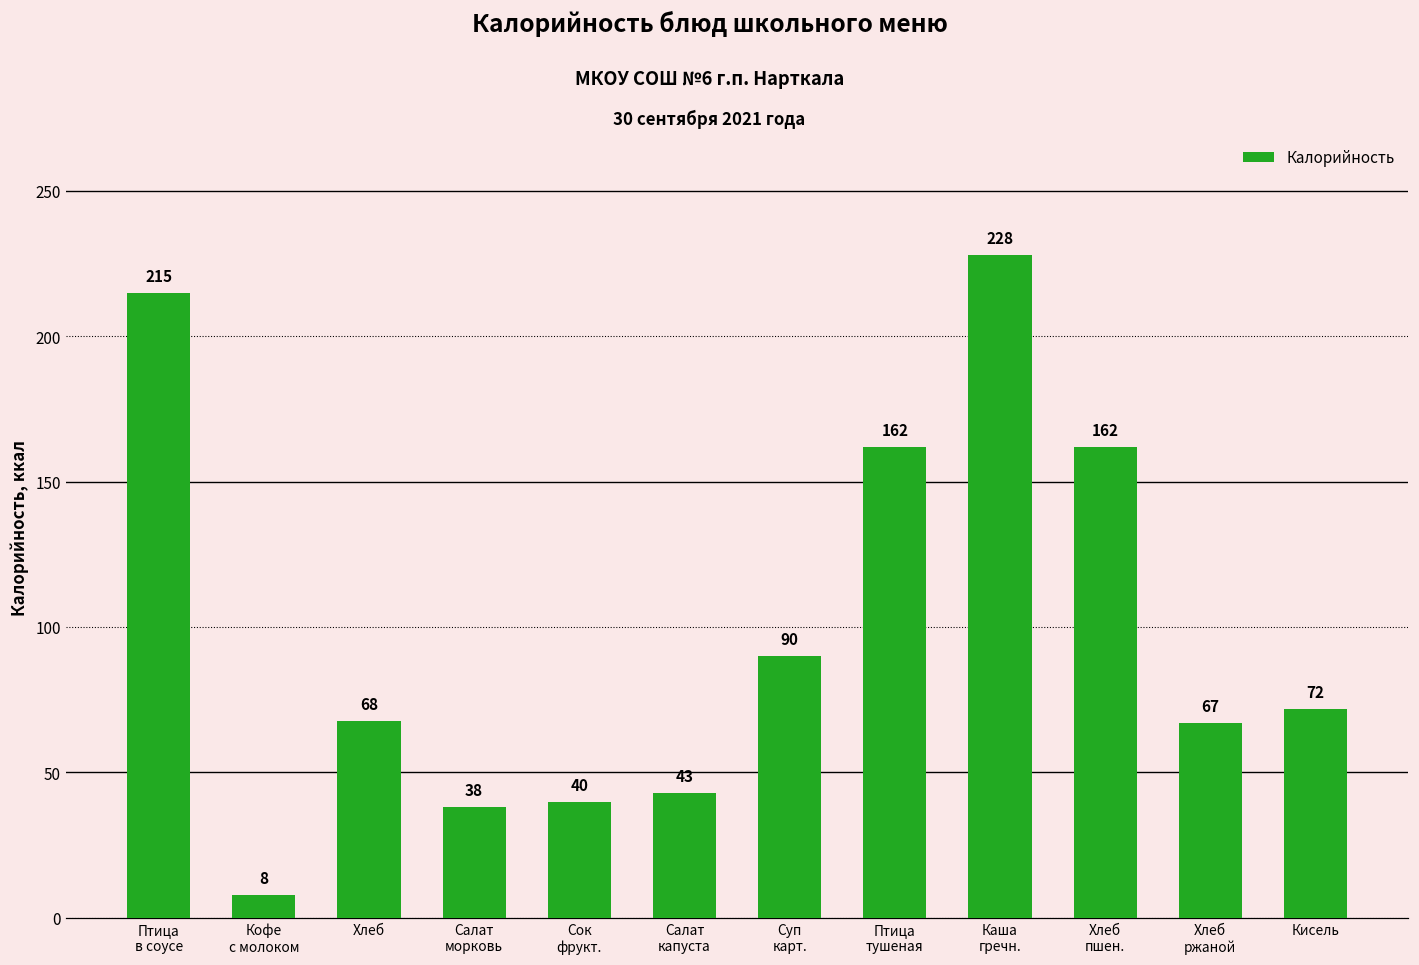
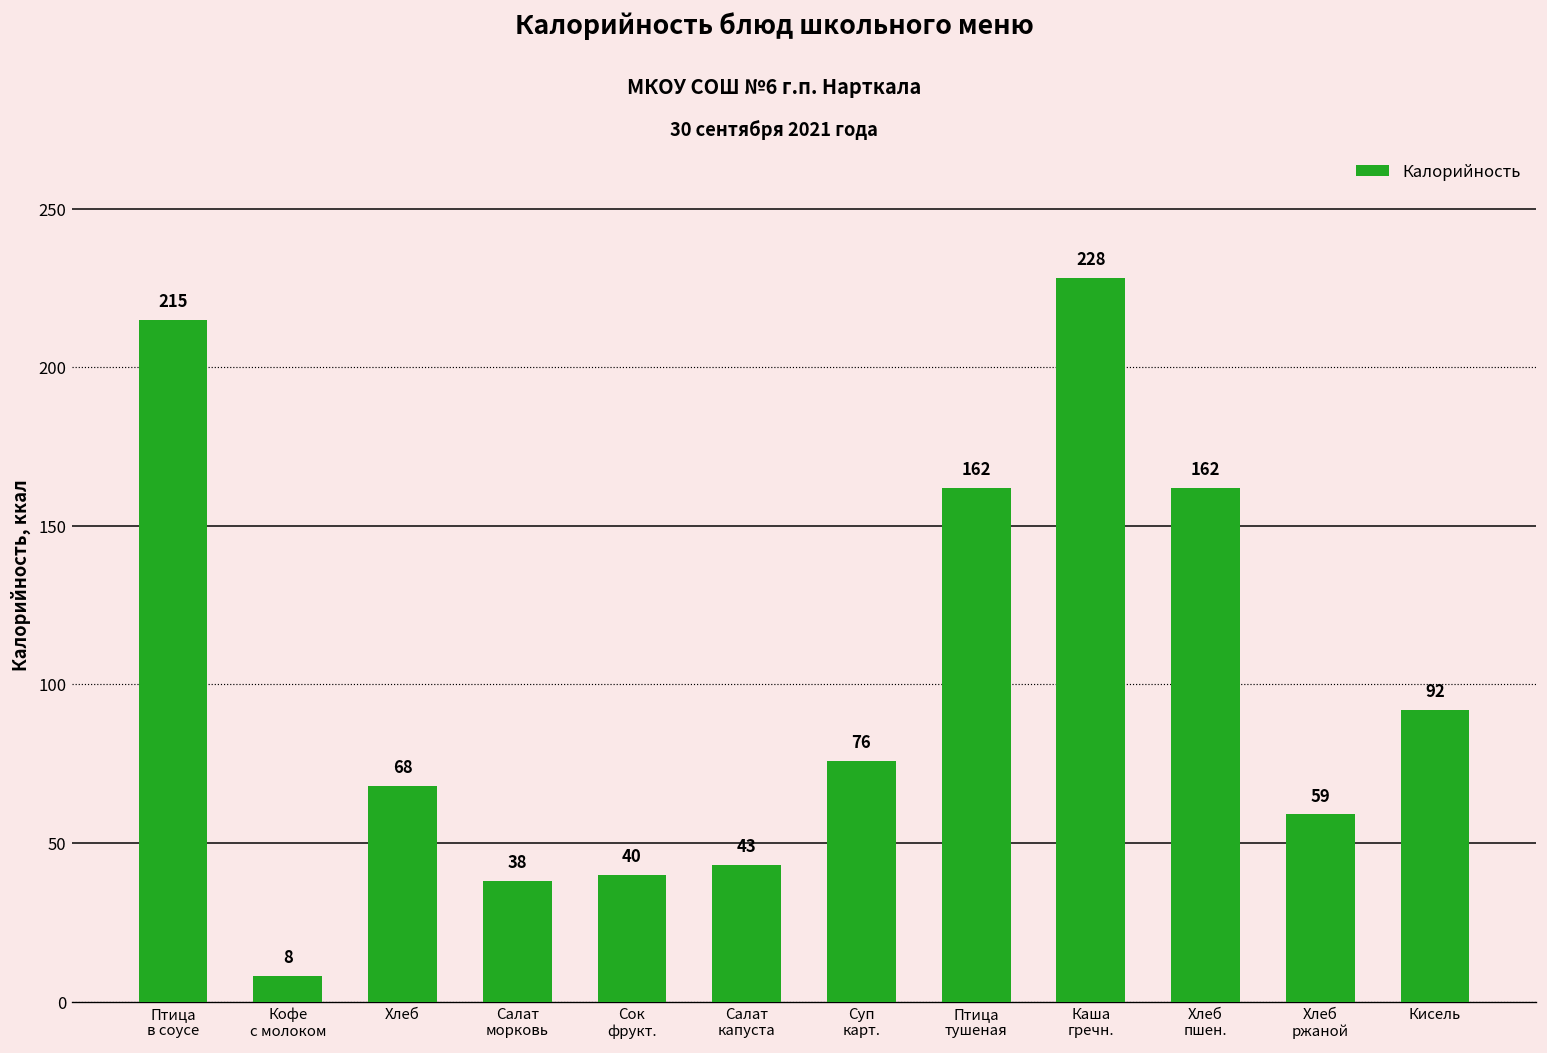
Суп карт.: 90 -> 76
Хлеб ржаной: 67 -> 59
Кисель: 72 -> 92
